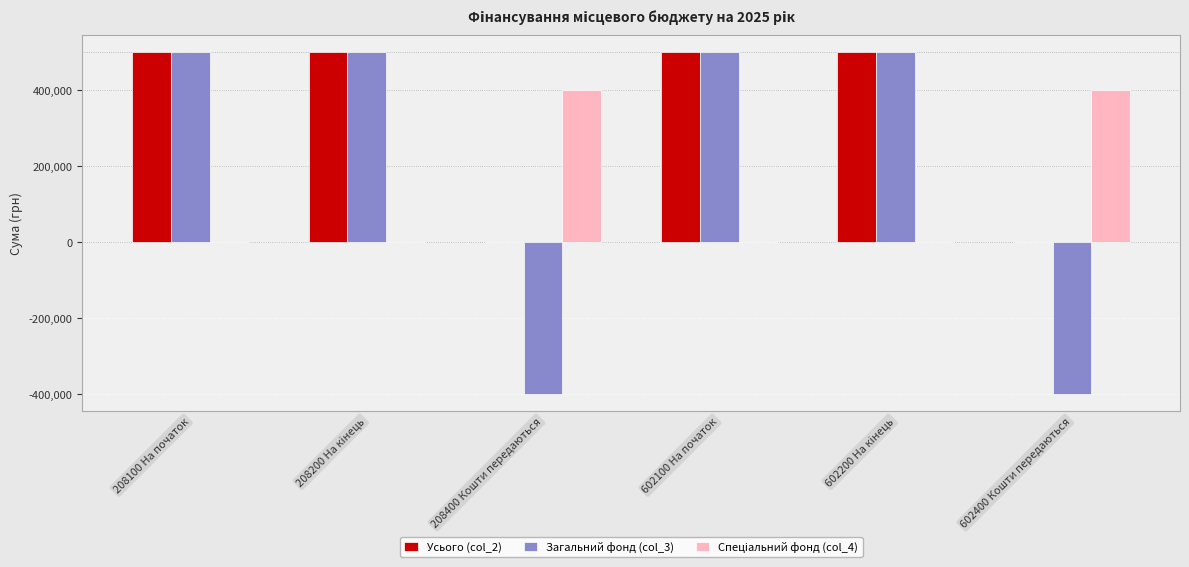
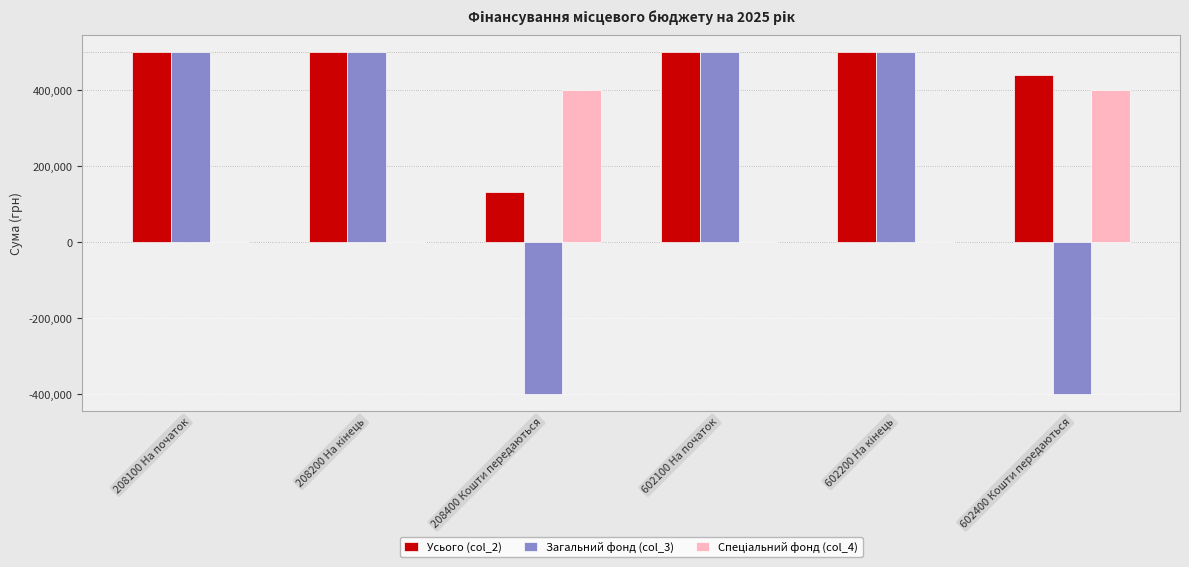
Усього (col_2), 208400 Кошти передаються: 0 -> 130,000
Усього (col_2), 602400 Кошти передаються: 0 -> 440,000
